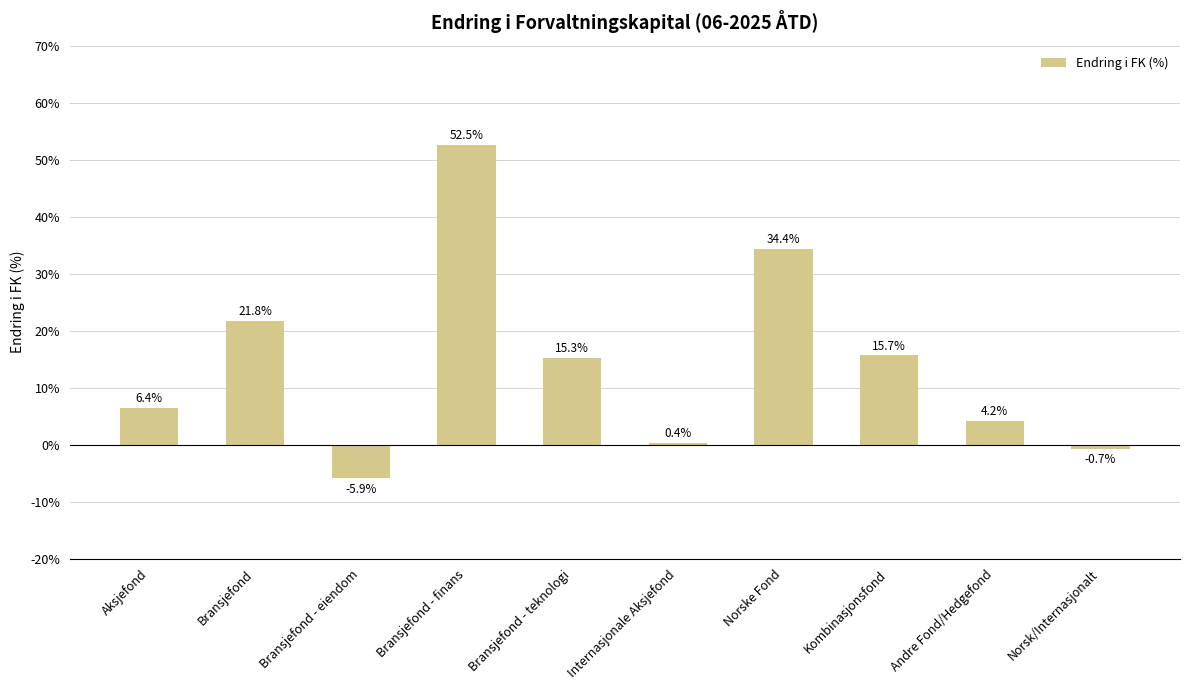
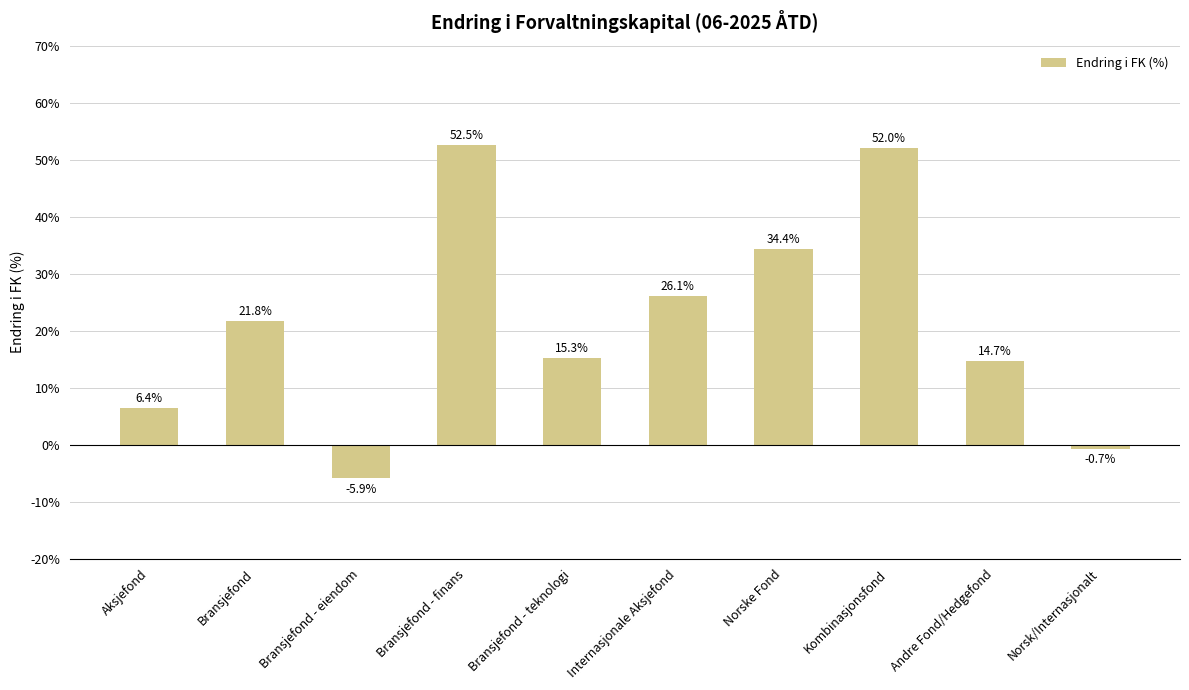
Internasjonale Aksjefond: 0.4% -> 26.1%
Kombinasjonsfond: 15.7% -> 52.0%
Andre Fond/Hedgefond: 4.2% -> 14.7%
